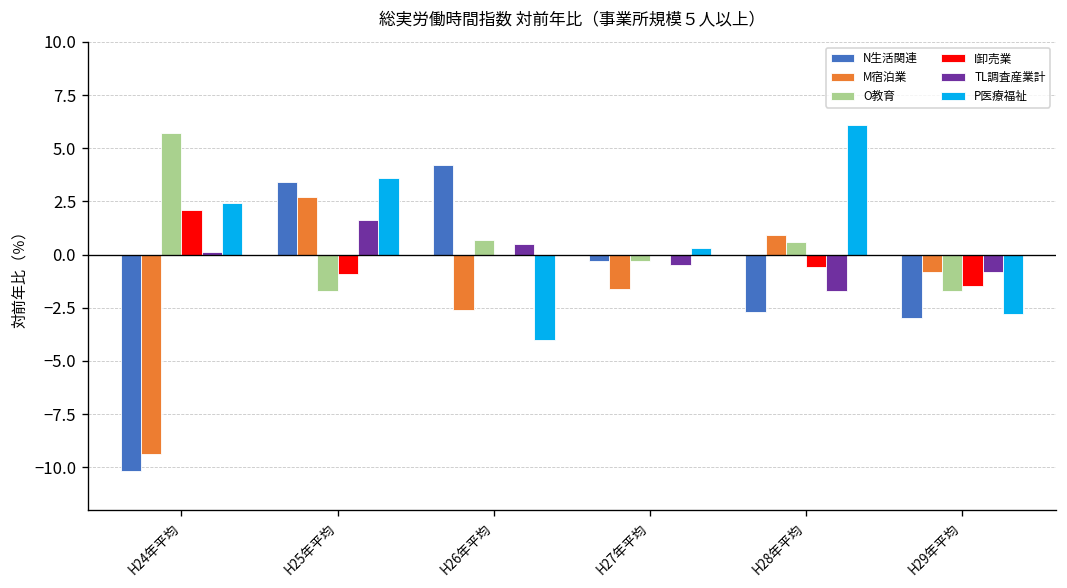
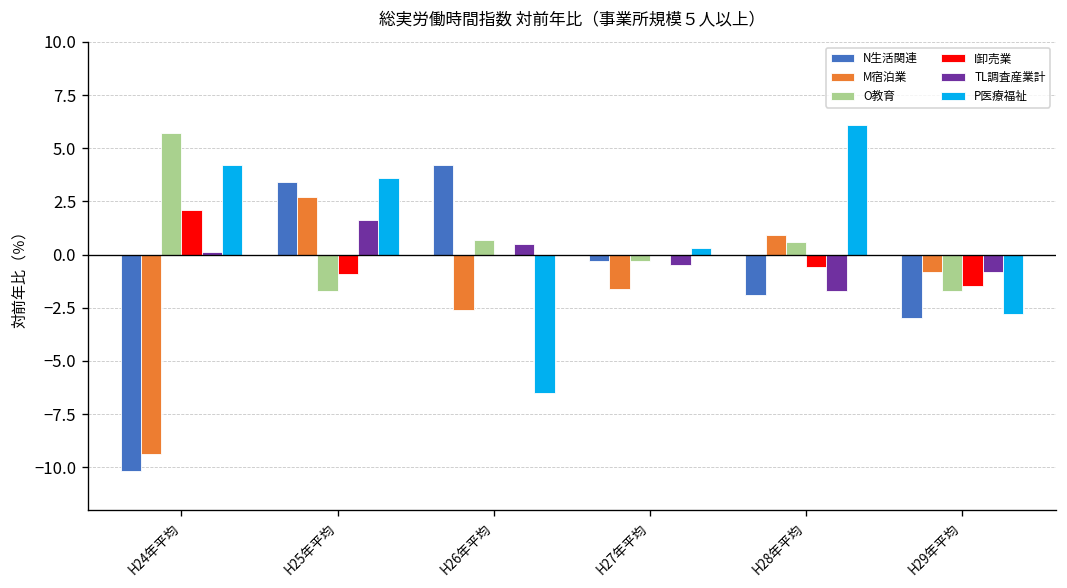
P医療福祉, H24年平均: 2.4 -> 4.2
P医療福祉, H26年平均: -4.0 -> -6.5
N生活関連, H28年平均: -2.7 -> -1.9
